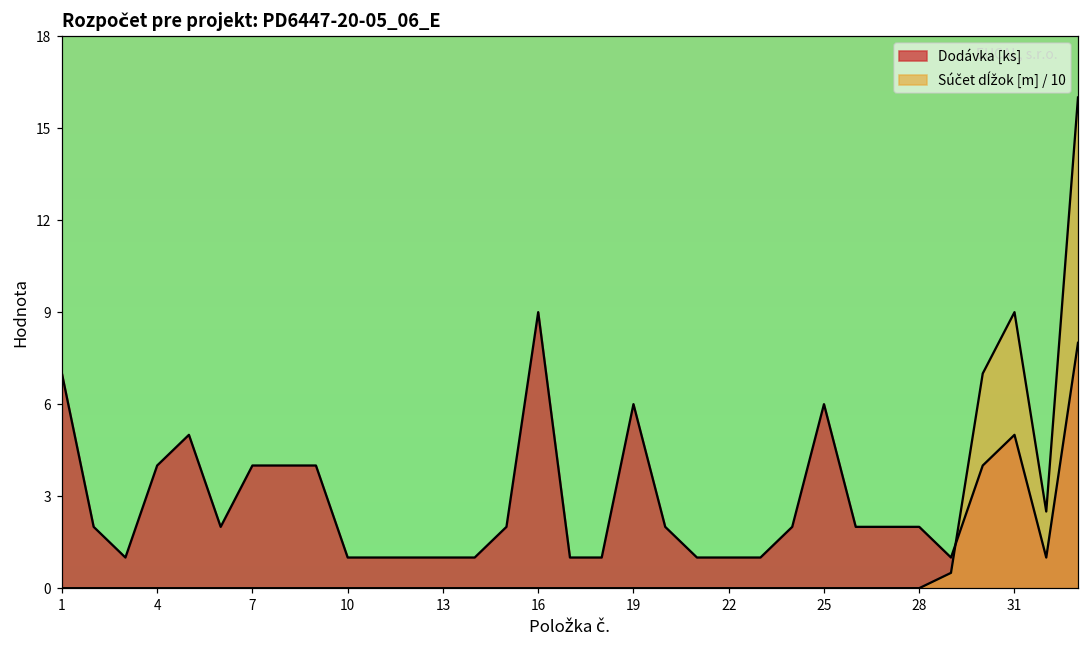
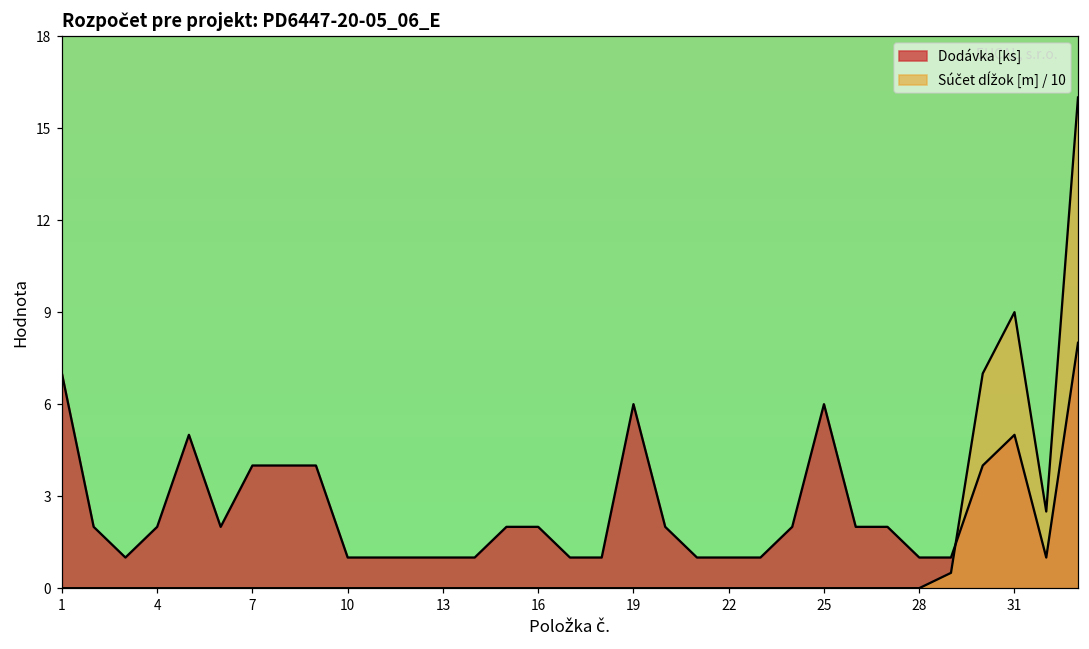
Dodávka [ks], 4: 4 -> 2
Dodávka [ks], 16: 9 -> 2
Dodávka [ks], 28: 2 -> 1
